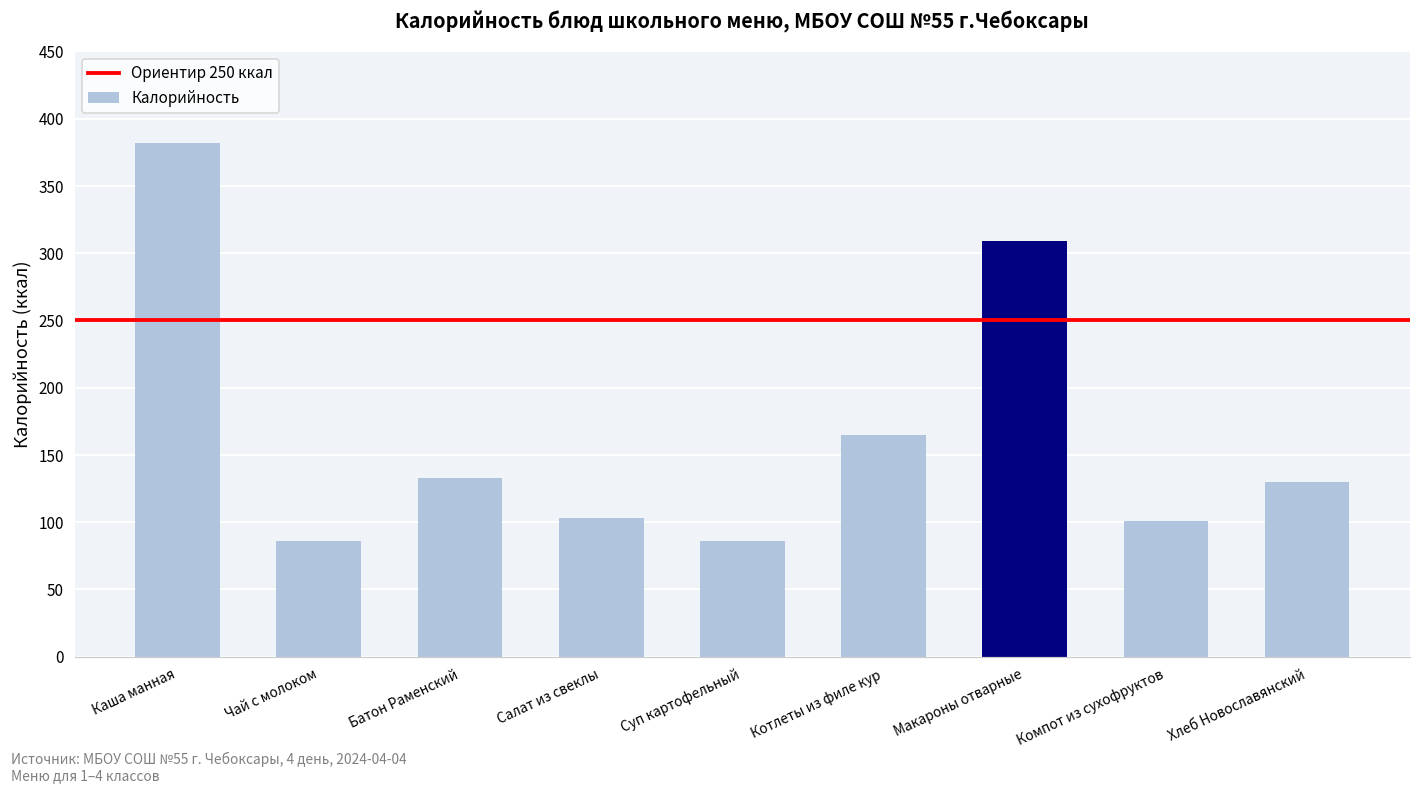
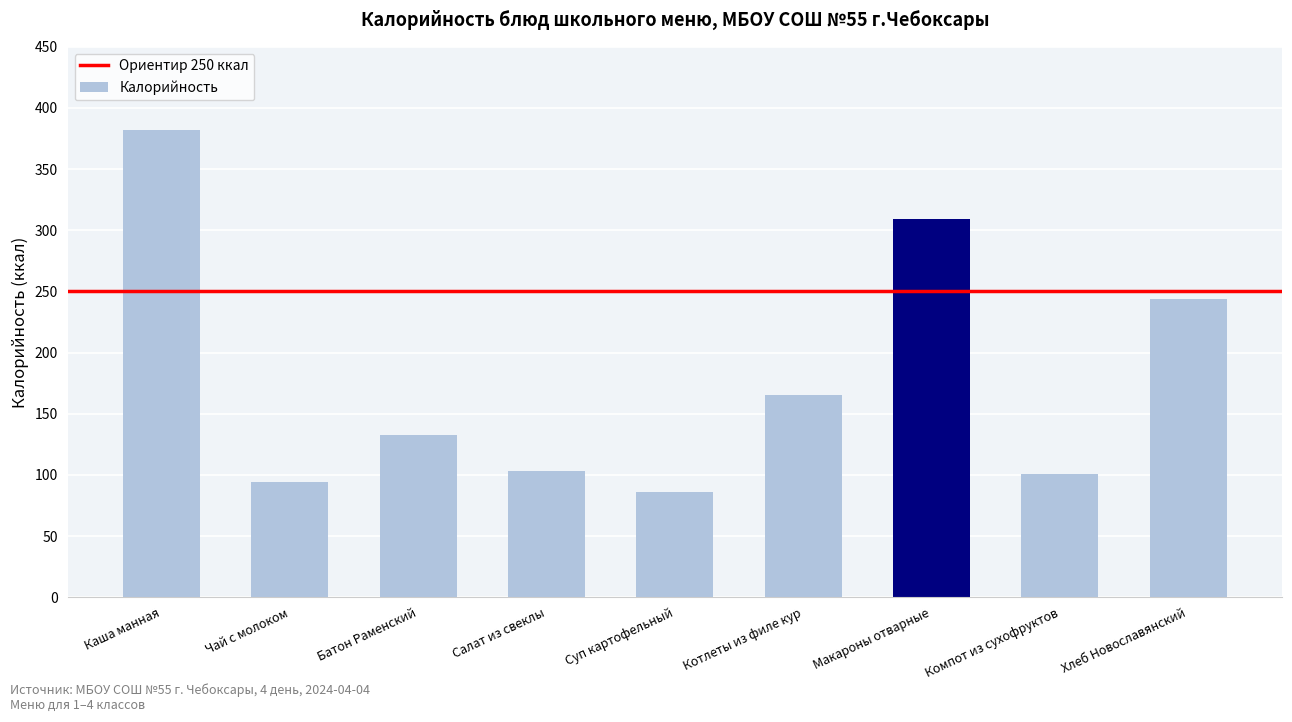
Чай с молоком: 86 -> 94
Хлеб Новославянский: 130 -> 244
